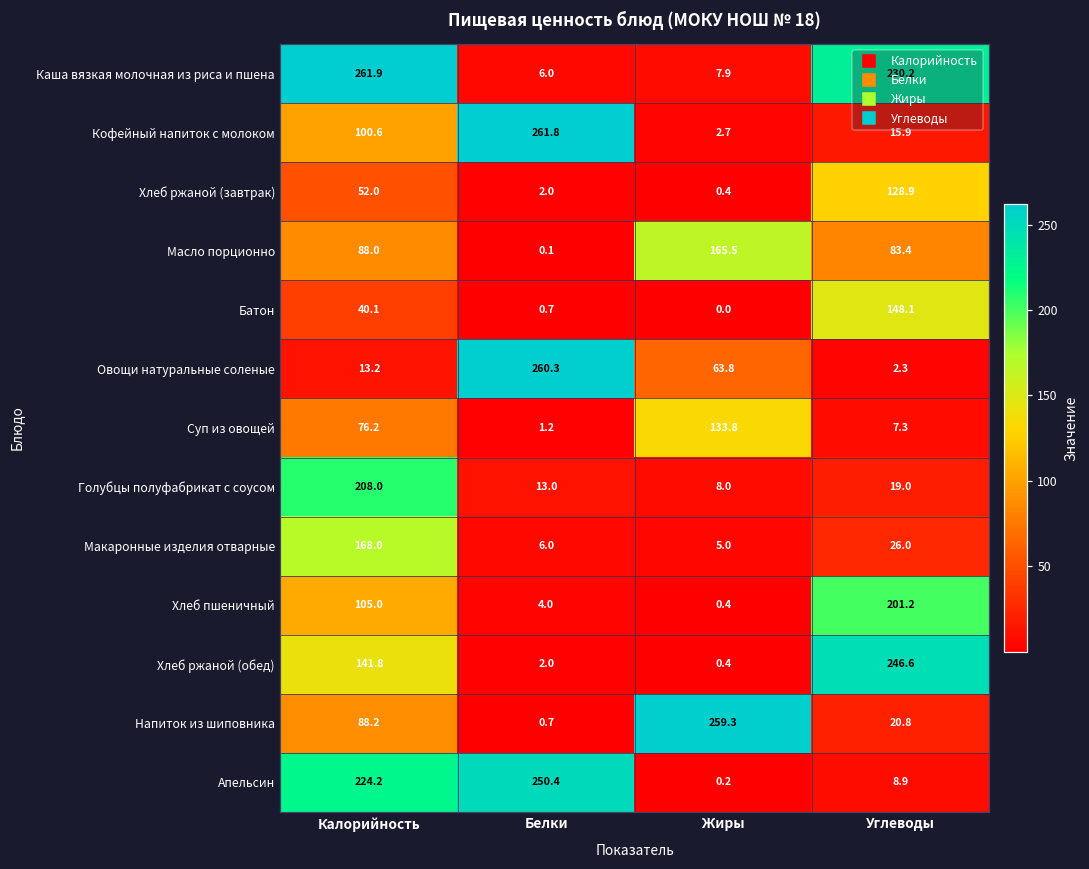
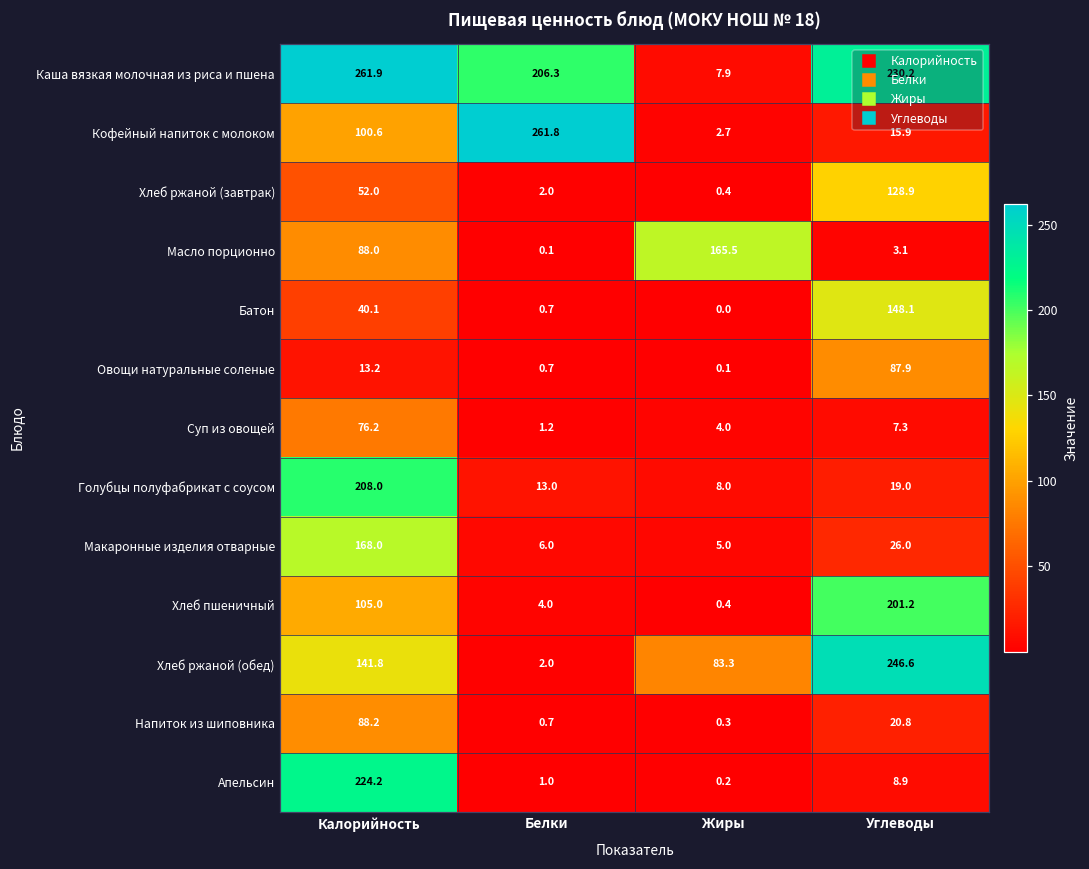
Каша вязкая молочная из риса и пшена, Белки: 6.0 -> 206.3
Масло порционно, Углеводы: 83.4 -> 3.1
Овощи натуральные соленые, Белки: 260.3 -> 0.7
Овощи натуральные соленые, Жиры: 63.8 -> 0.1
Овощи натуральные соленые, Углеводы: 2.3 -> 87.9
Суп из овощей, Жиры: 133.8 -> 4.0
Хлеб ржаной (обед), Жиры: 0.4 -> 83.3
Напиток из шиповника, Жиры: 259.3 -> 0.3
Апельсин, Белки: 250.4 -> 1.0
